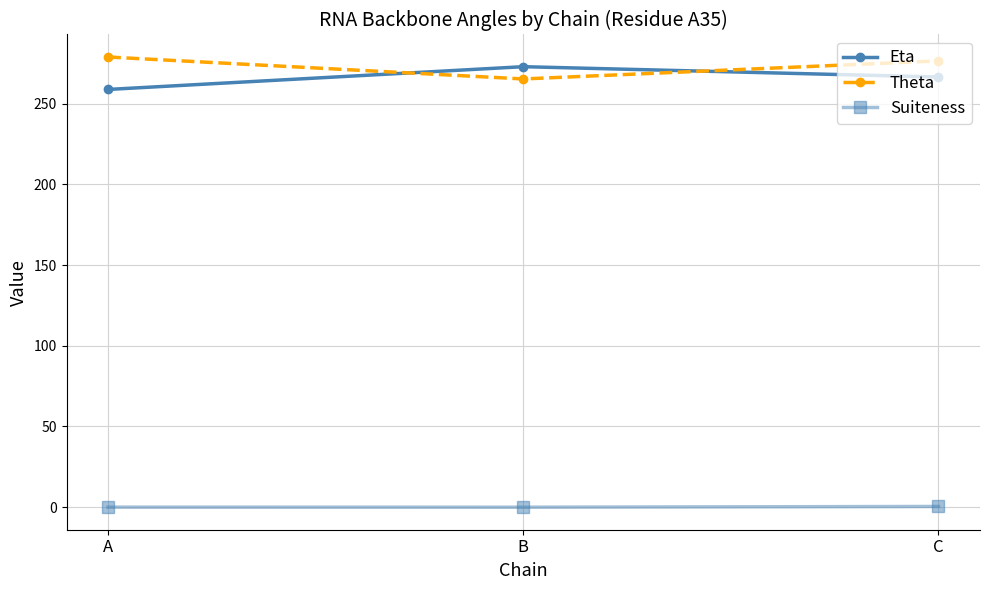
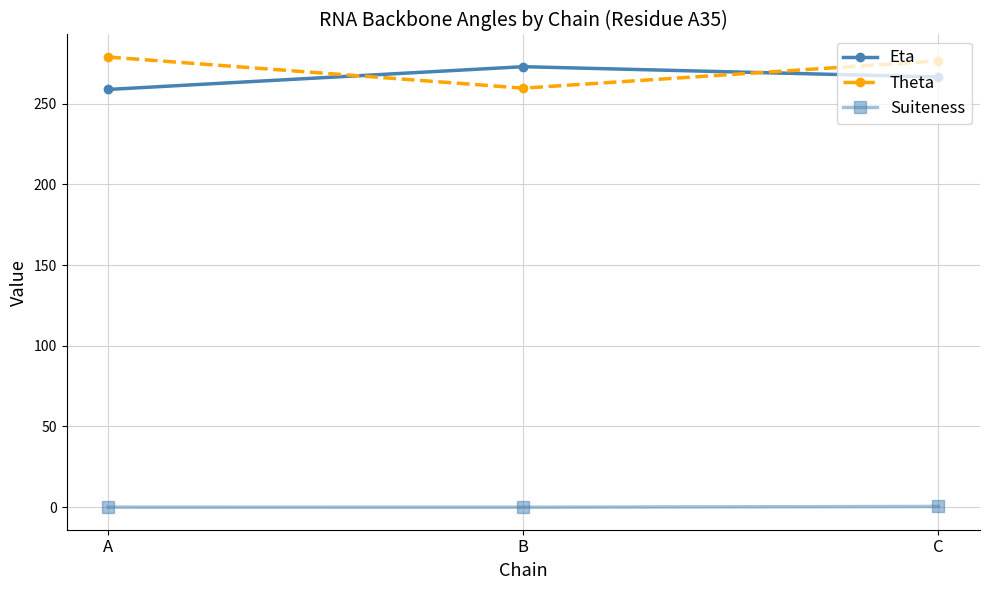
Theta, B: 265 -> 260
